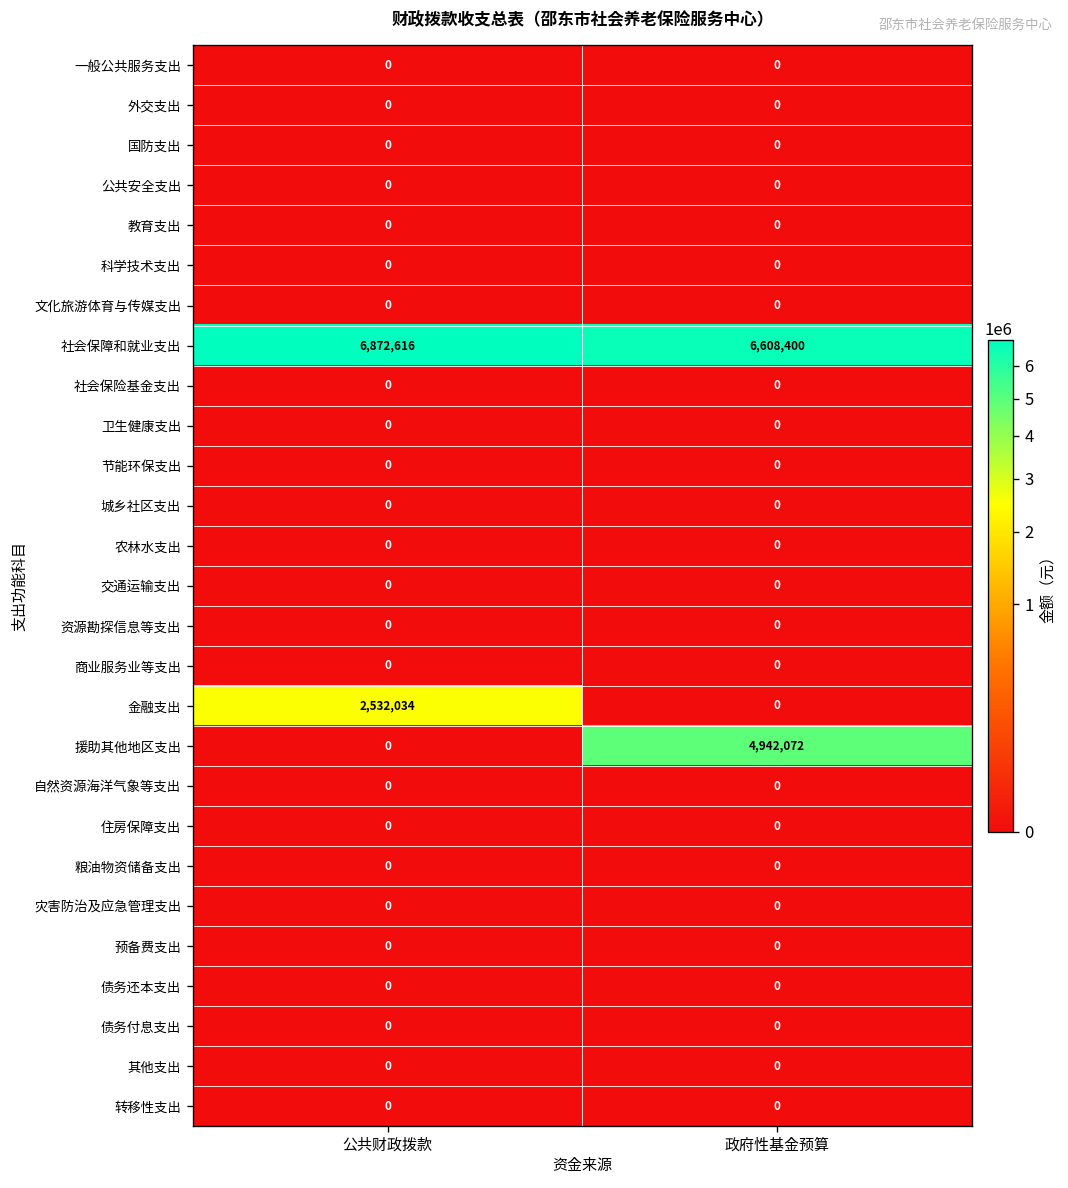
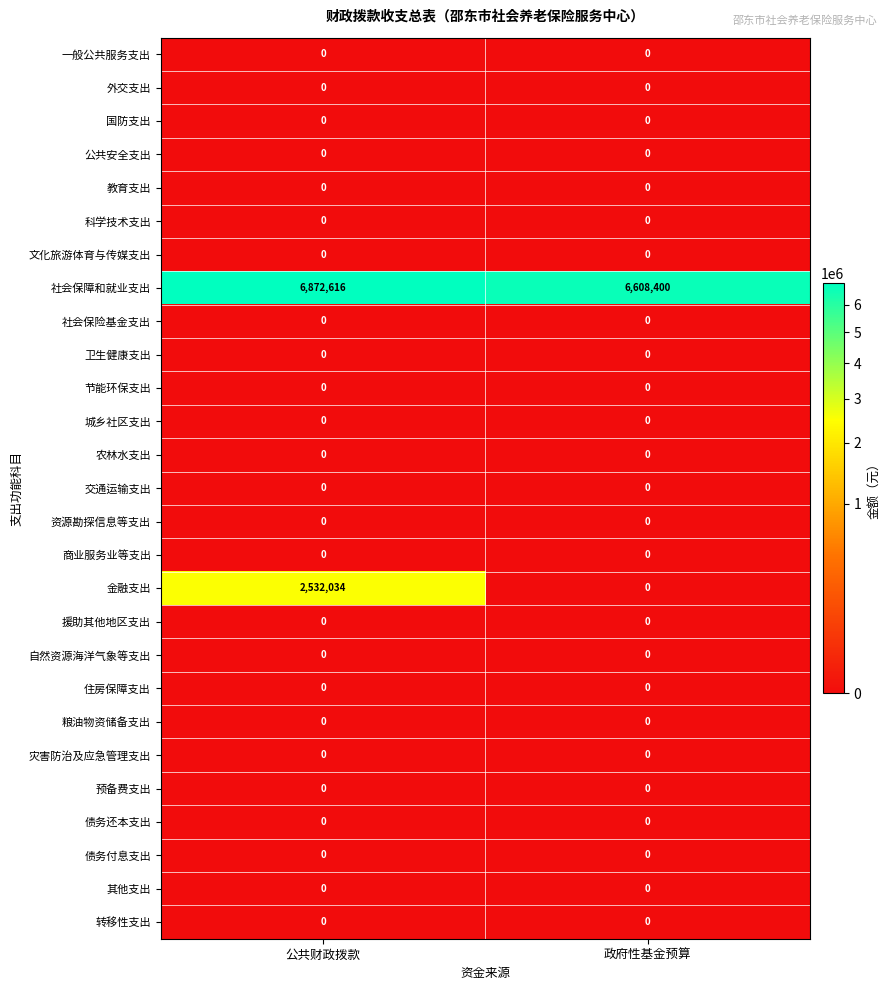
援助其他地区支出, 政府性基金预算: 4,942,072 -> 0
